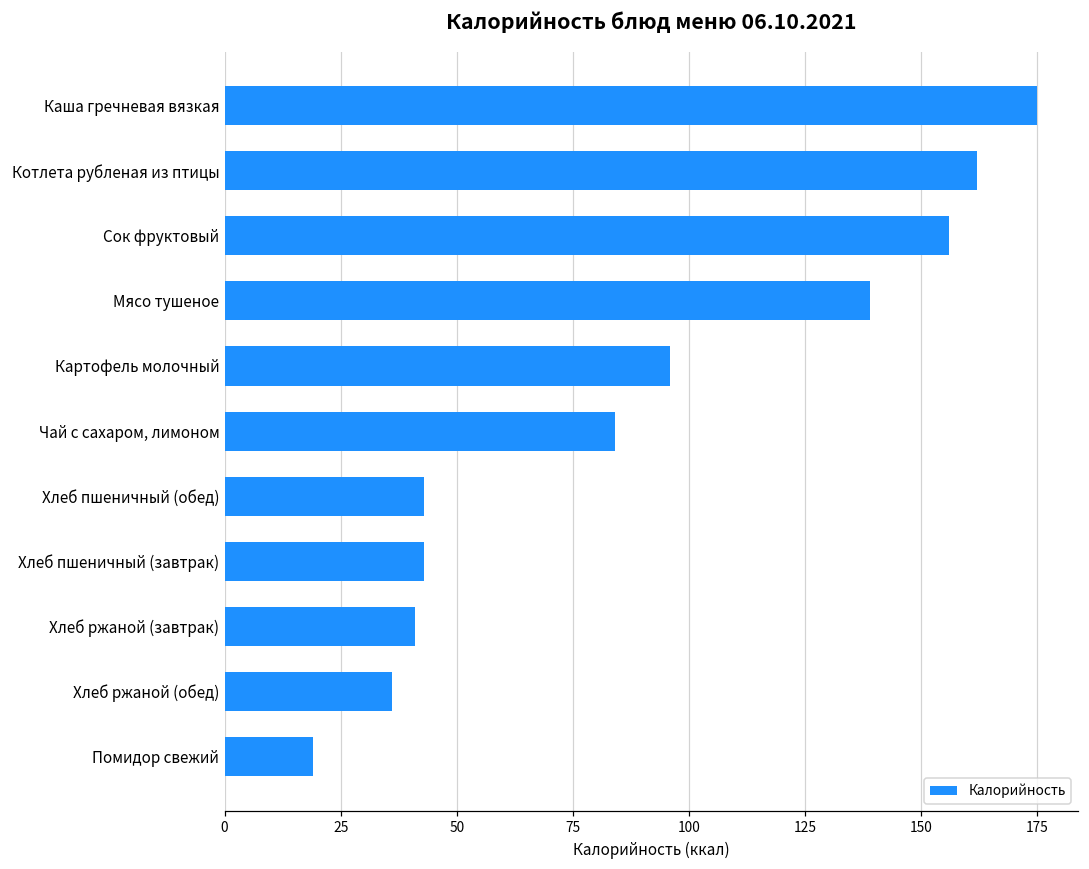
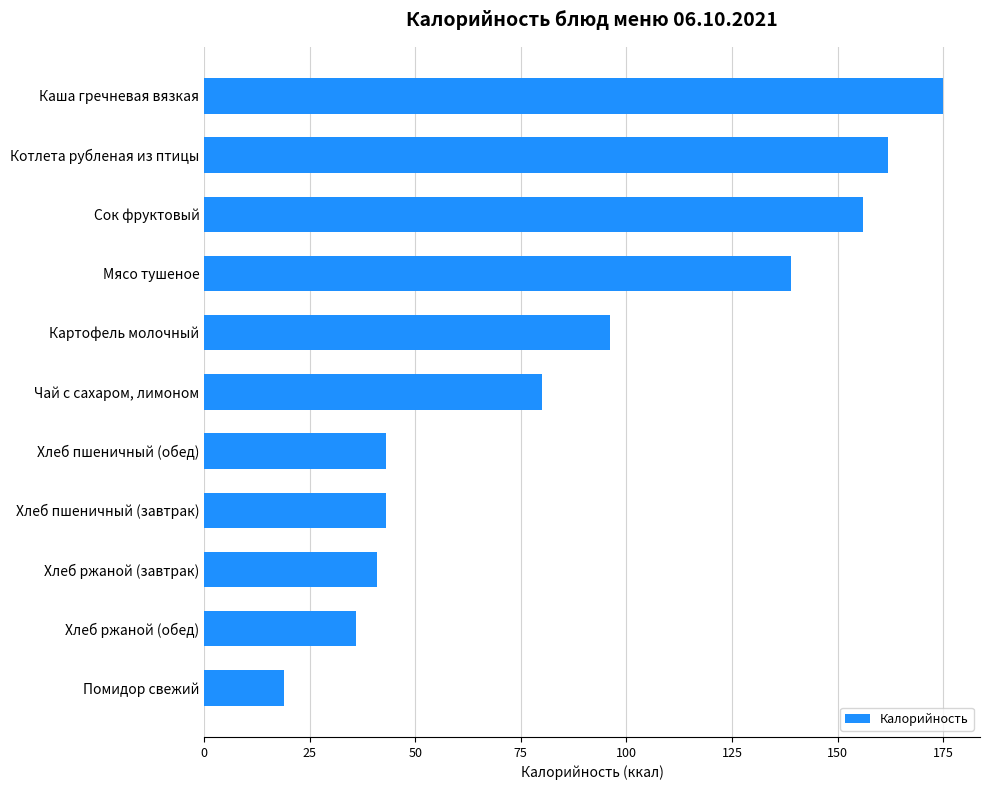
Чай с сахаром, лимоном: 84 -> 80
